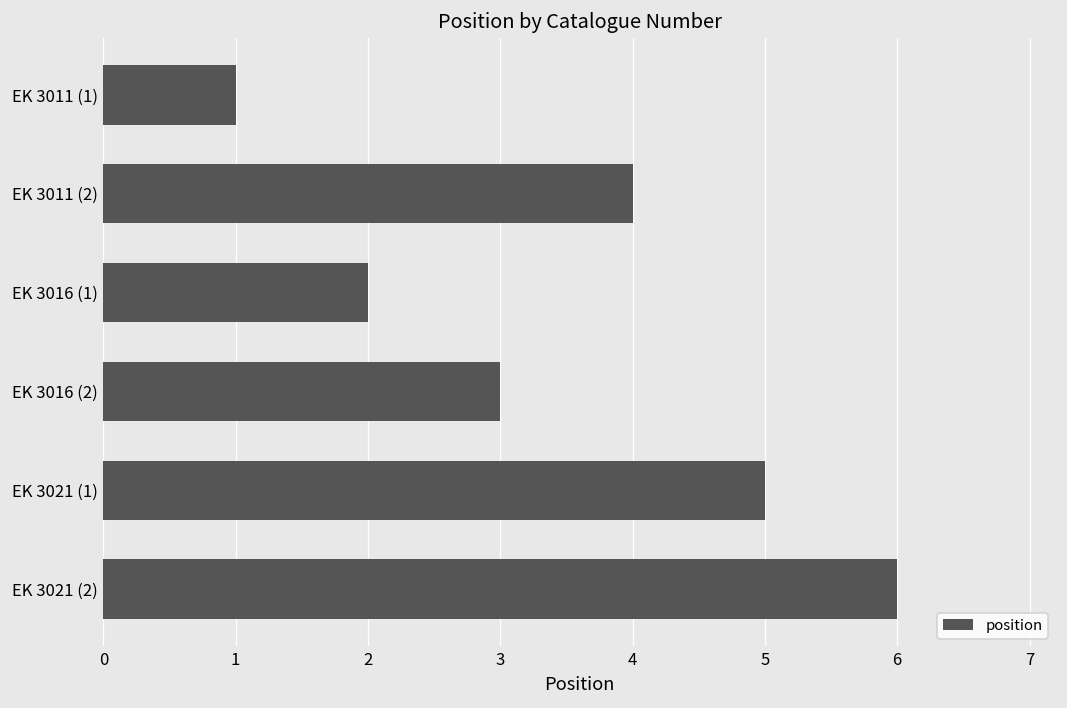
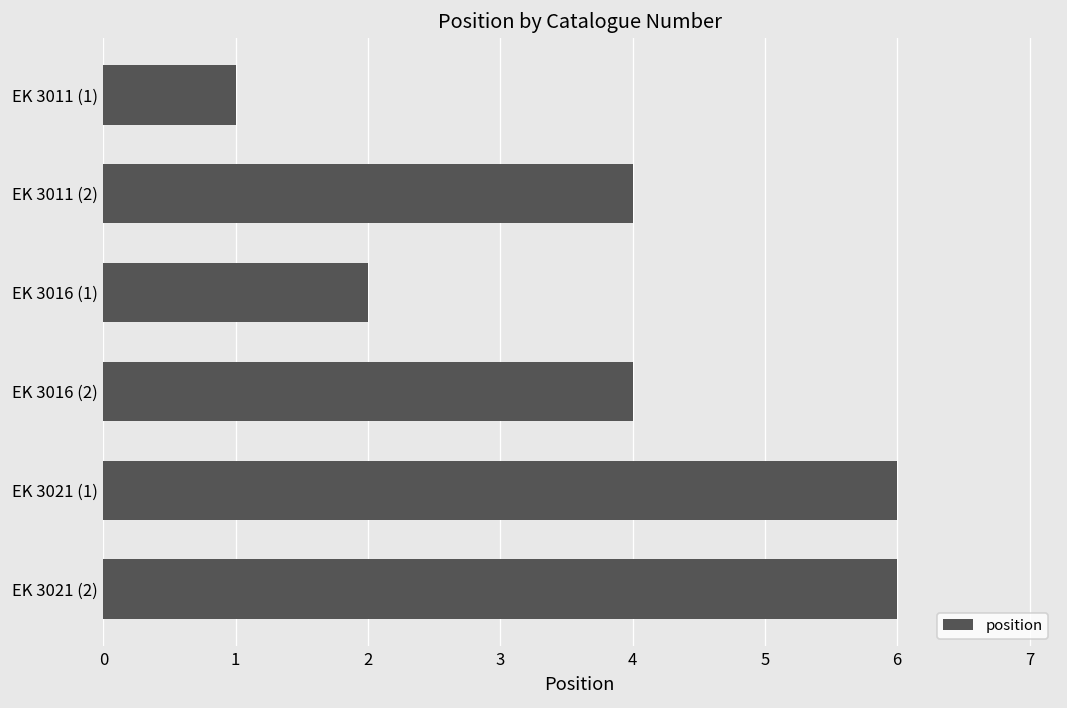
EK 3016 (2): 3 -> 4
EK 3021 (1): 5 -> 6
